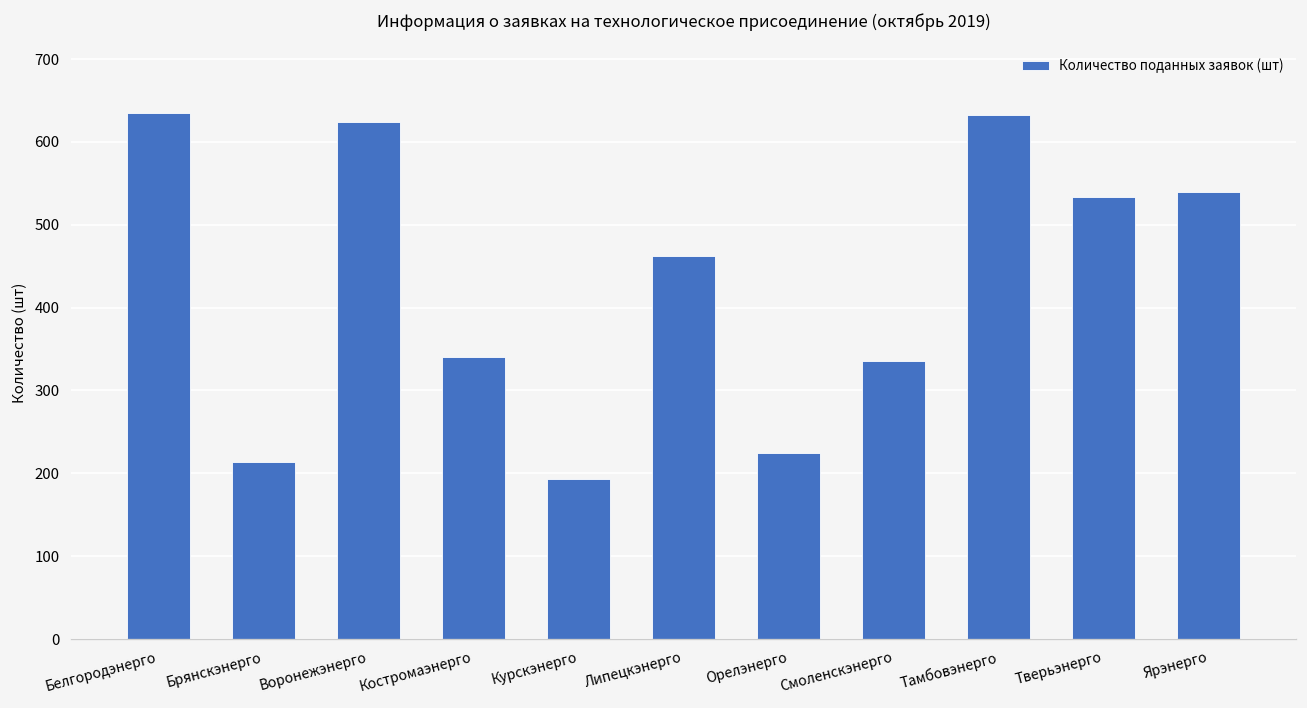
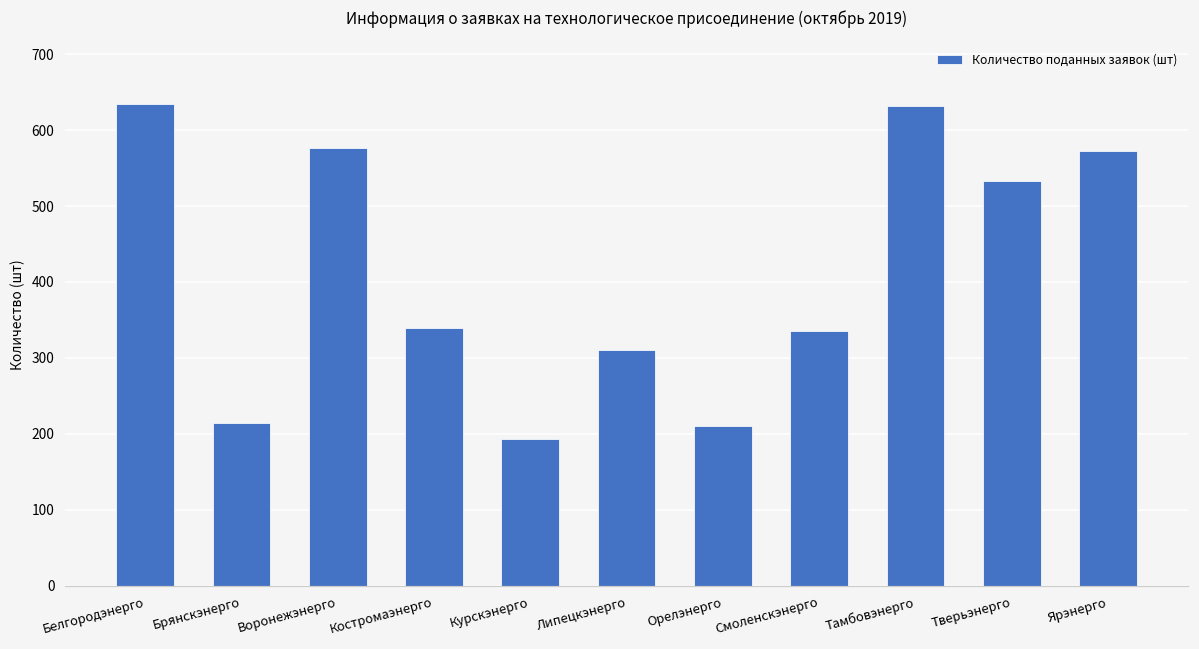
Воронежэнерго: 620 -> 580
Липецкэнерго: 460 -> 310
Орелэнерго: 230 -> 210
Ярэнерго: 540 -> 570
